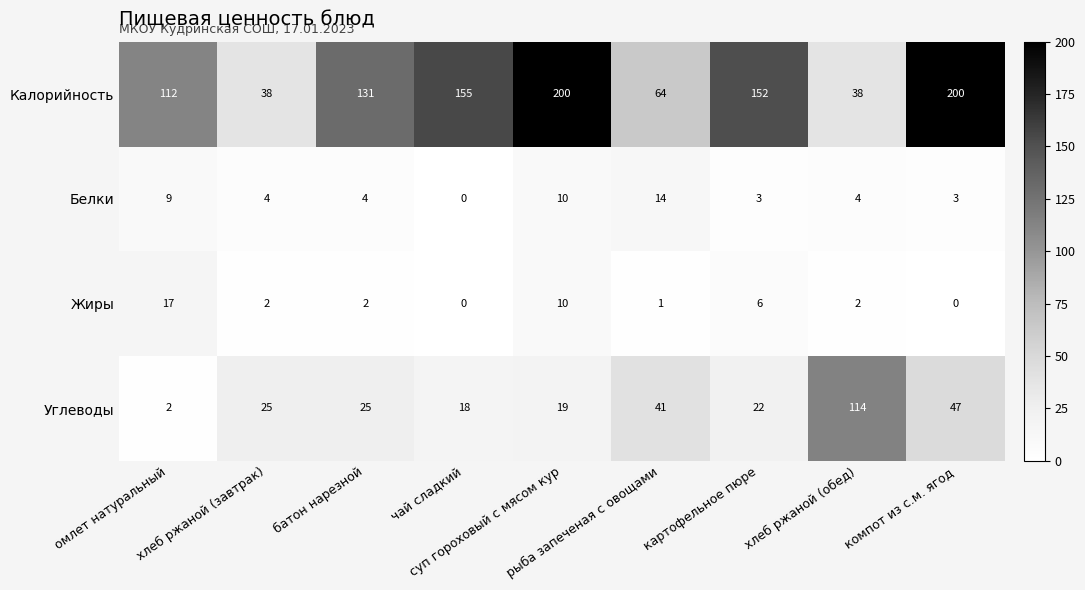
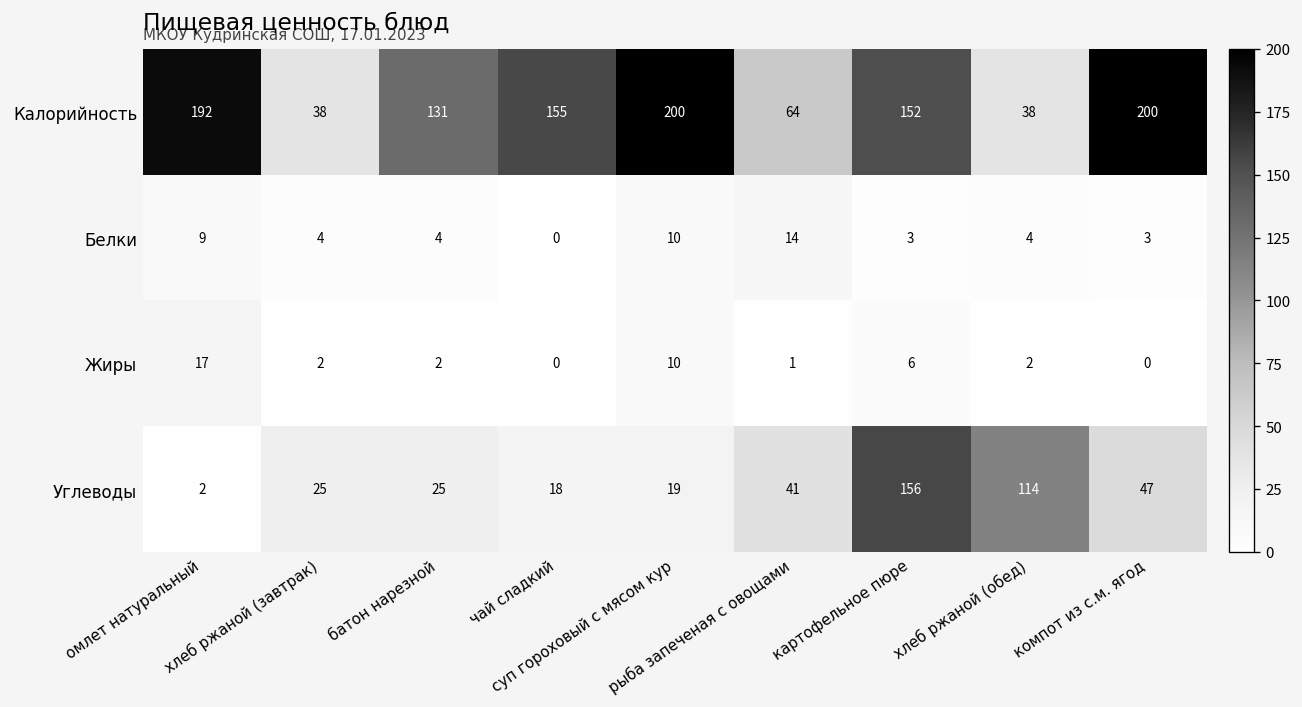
Калорийность, омлет натуральный: 112 -> 192
Углеводы, картофельное пюре: 22 -> 156
